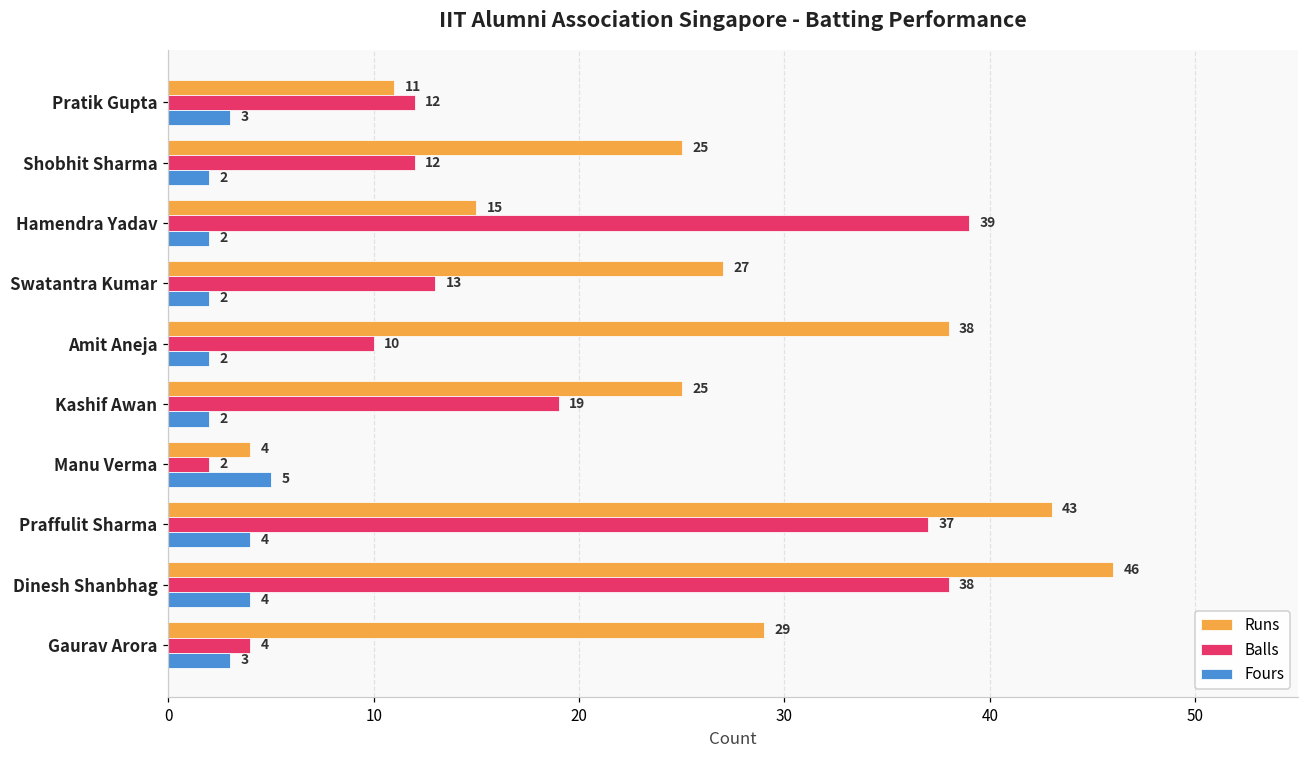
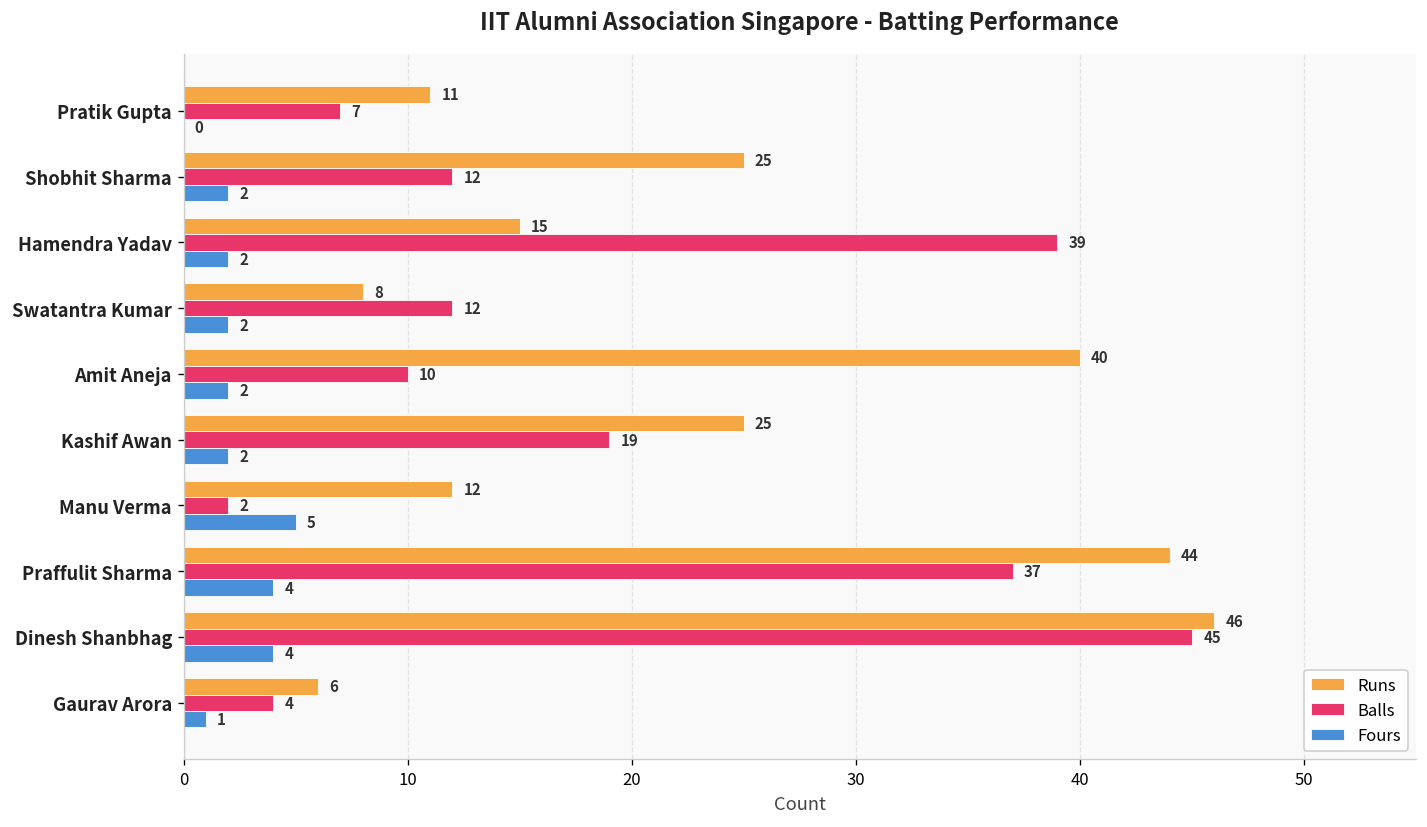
Balls, Pratik Gupta: 12 -> 7
Fours, Pratik Gupta: 3 -> 0
Runs, Swatantra Kumar: 27 -> 8
Balls, Swatantra Kumar: 13 -> 12
Runs, Amit Aneja: 38 -> 40
Runs, Manu Verma: 4 -> 12
Runs, Praffulit Sharma: 43 -> 44
Balls, Dinesh Shanbhag: 38 -> 45
Runs, Gaurav Arora: 29 -> 6
Fours, Gaurav Arora: 3 -> 1
